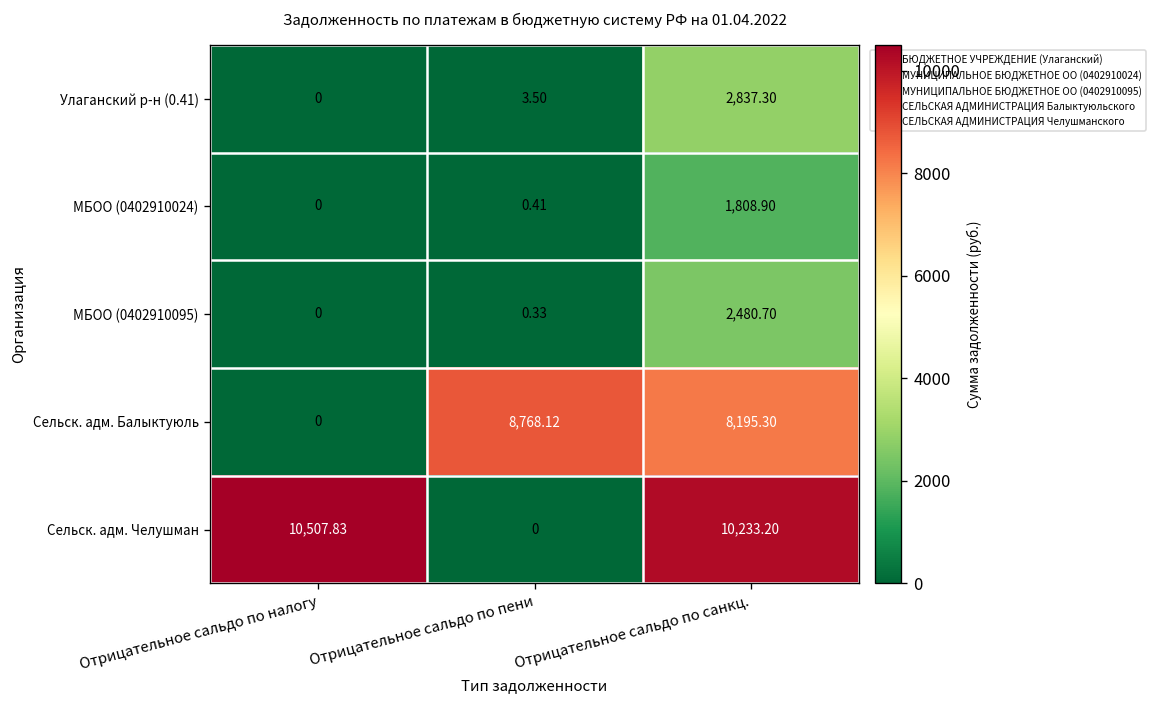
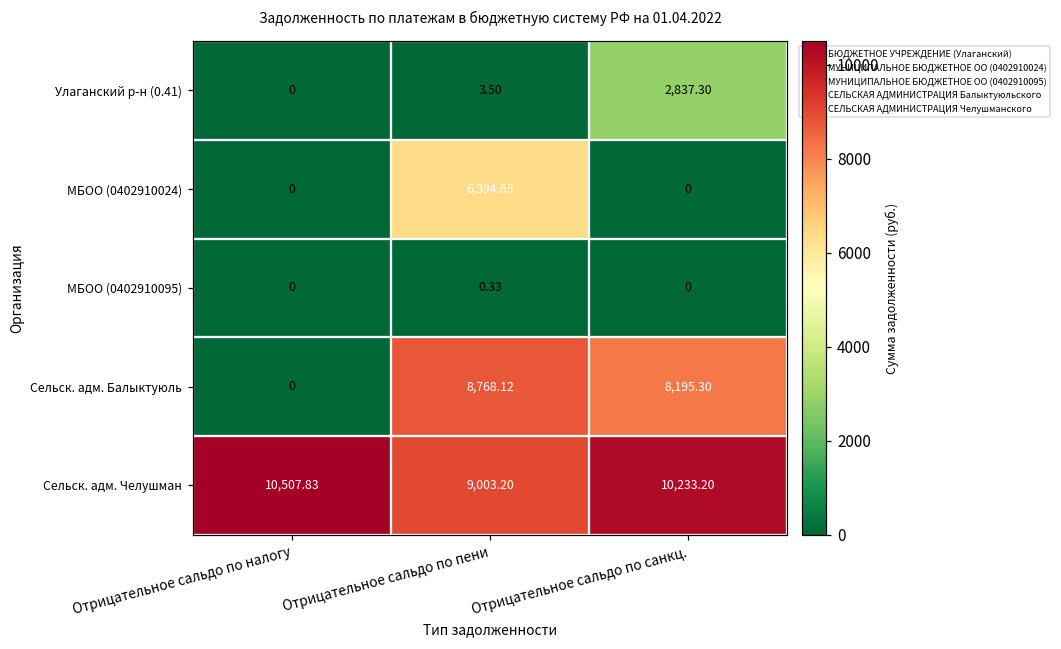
МБОО (0402910024), Отрицательное сальдо по пени: 0.41 -> 6,394.65
МБОО (0402910024), Отрицательное сальдо по санкц.: 1,808.90 -> 0
МБОО (0402910095), Отрицательное сальдо по санкц.: 2,480.70 -> 0
Сельск. адм. Челушман, Отрицательное сальдо по пени: 0 -> 9,003.20
